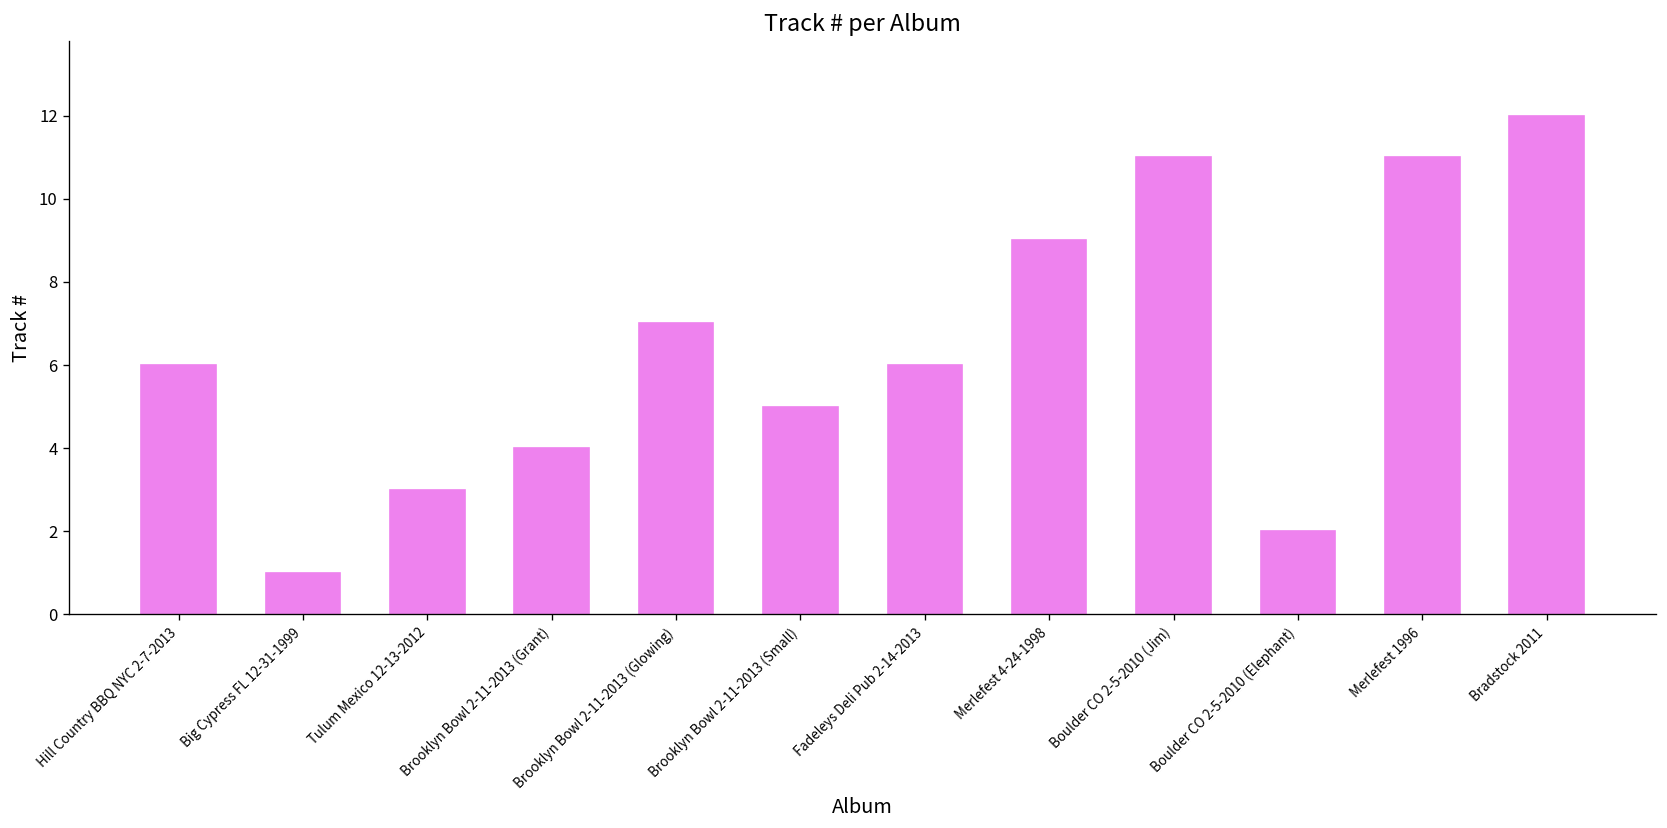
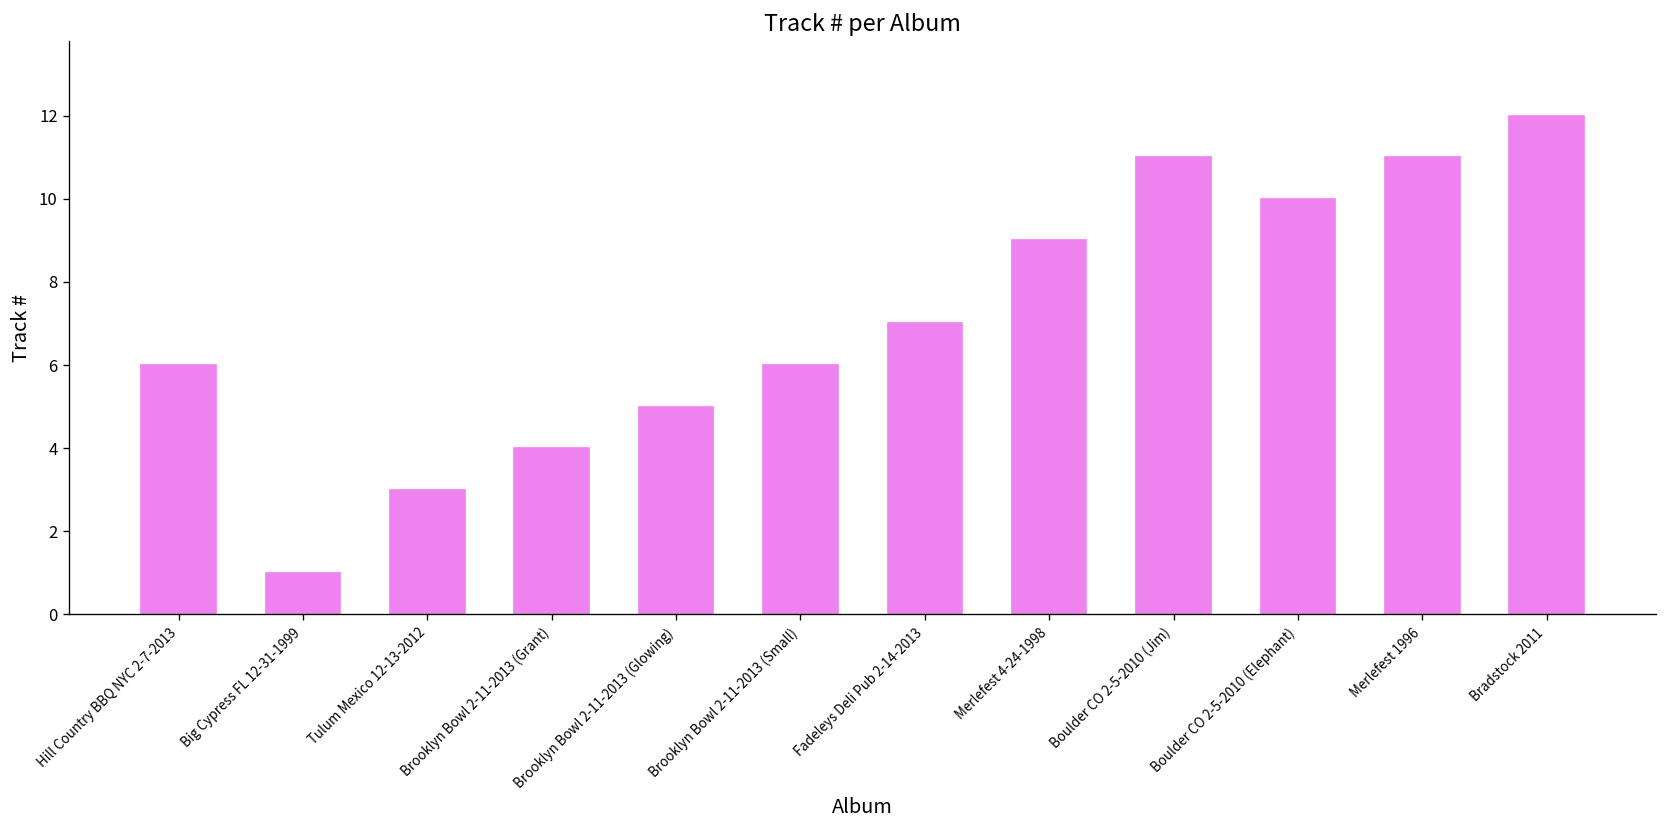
Brooklyn Bowl 2-11-2013 (Glowing): 7 -> 5
Brooklyn Bowl 2-11-2013 (Small): 5 -> 6
Fadeleys Deli Pub 2-14-2013: 6 -> 7
Boulder CO 2-5-2010 (Elephant): 2 -> 10
